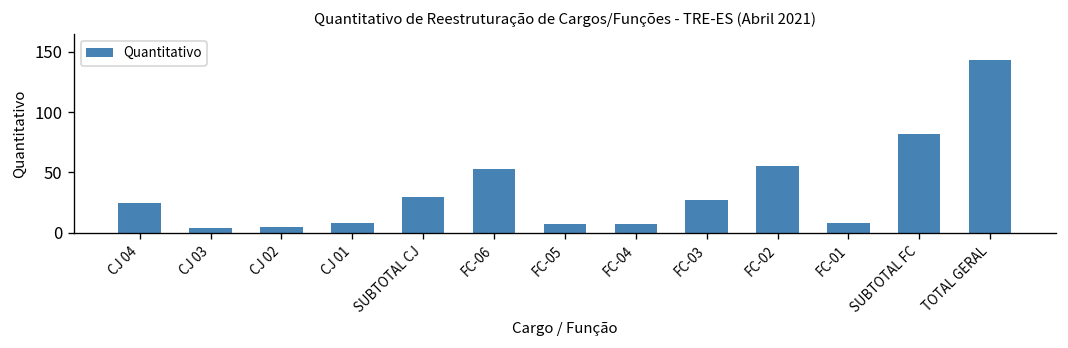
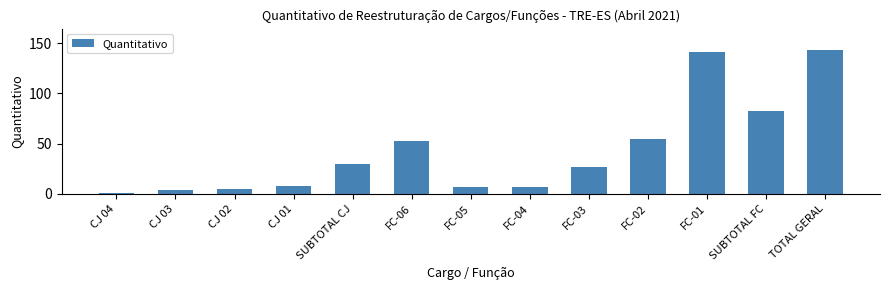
CJ 04: 25 -> 1
FC-01: 8 -> 141
